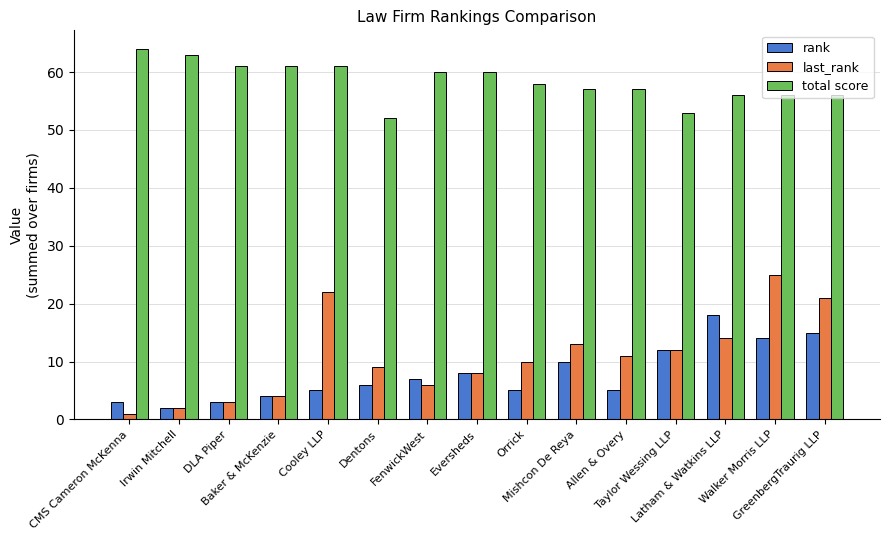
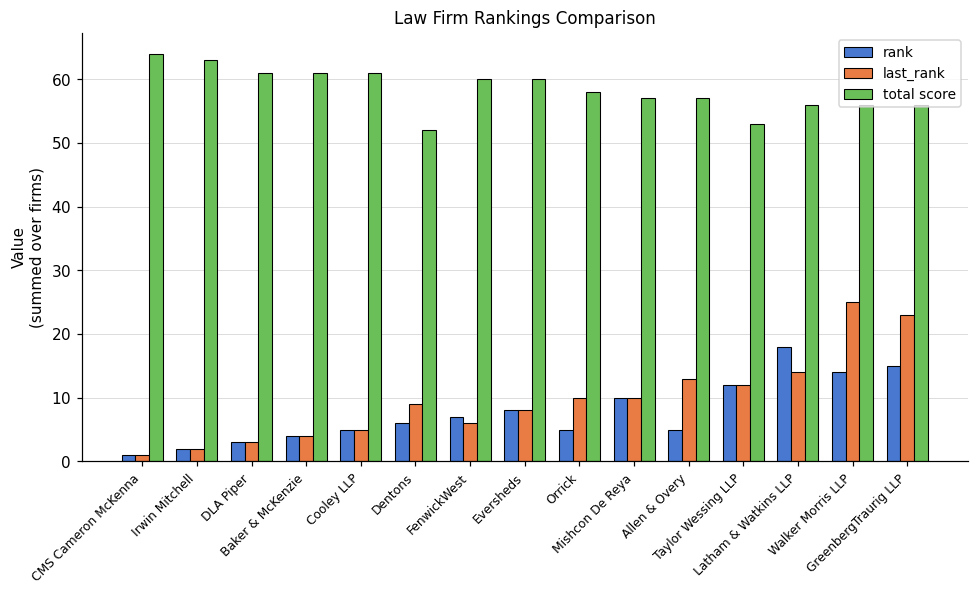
rank, CMS Cameron McKenna: 3 -> 1
last_rank, Cooley LLP: 22 -> 5
last_rank, Mishcon De Reya: 13 -> 10
last_rank, Allen & Overy: 11 -> 13
last_rank, GreenbergTraurig LLP: 21 -> 23
